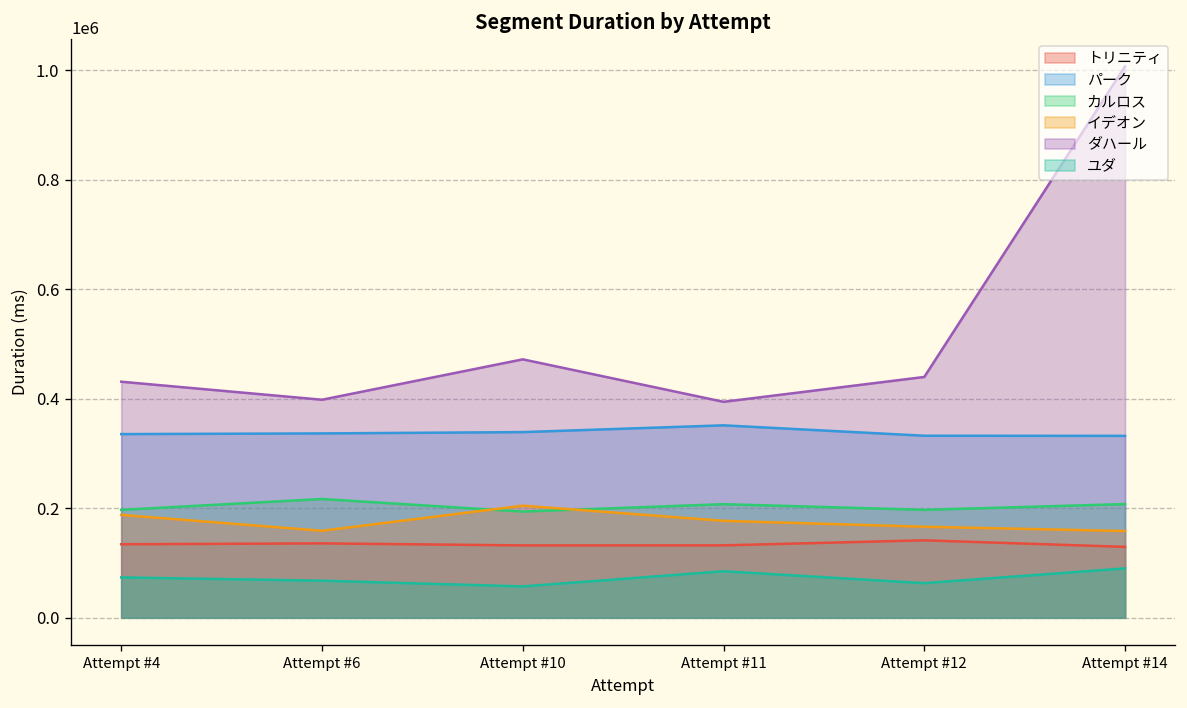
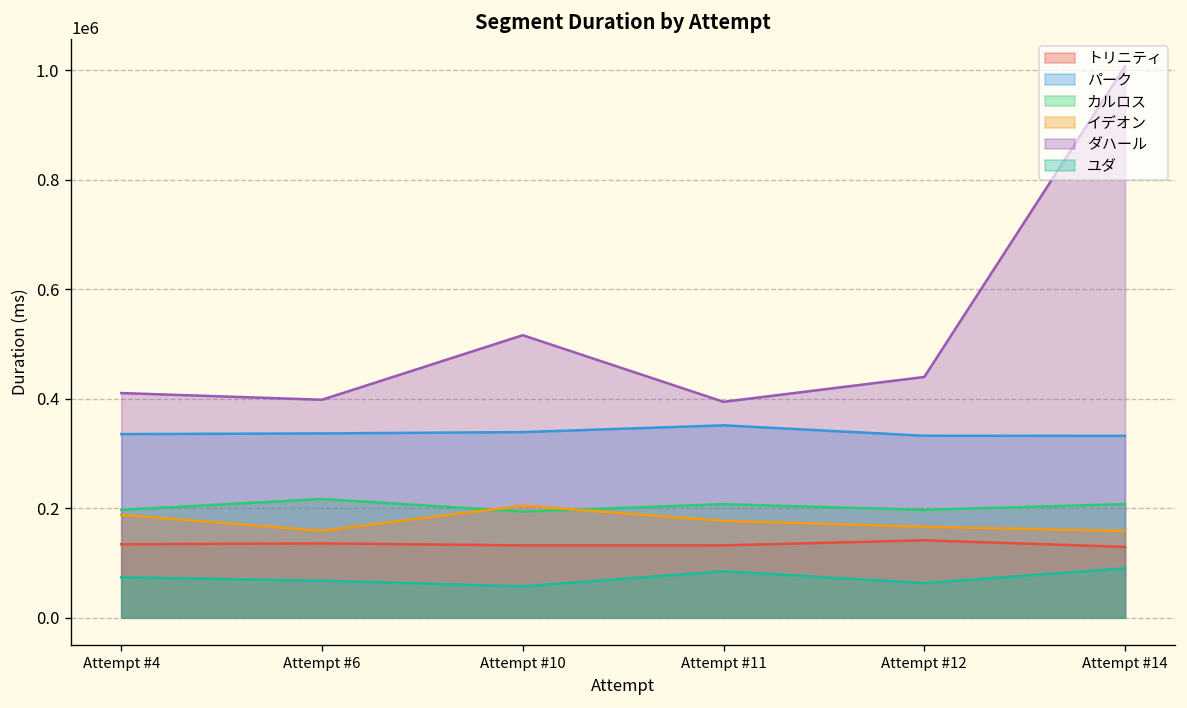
ダハール, Attempt #4: 430000 -> 410000
ダハール, Attempt #10: 470000 -> 520000
